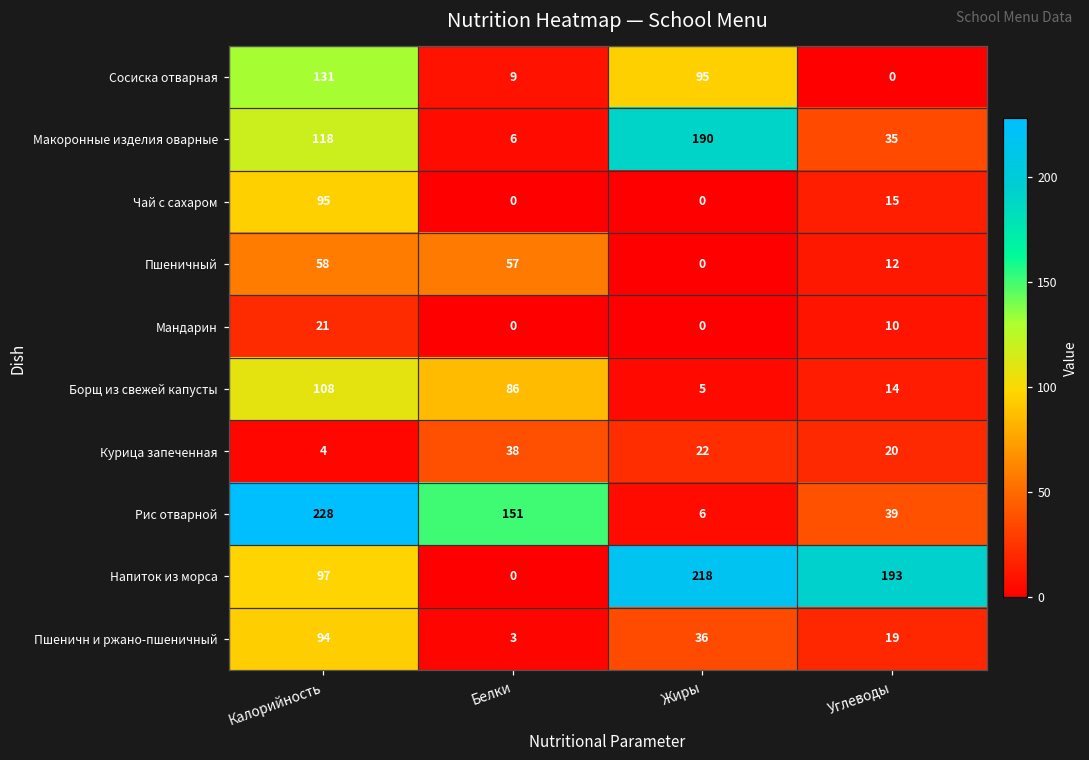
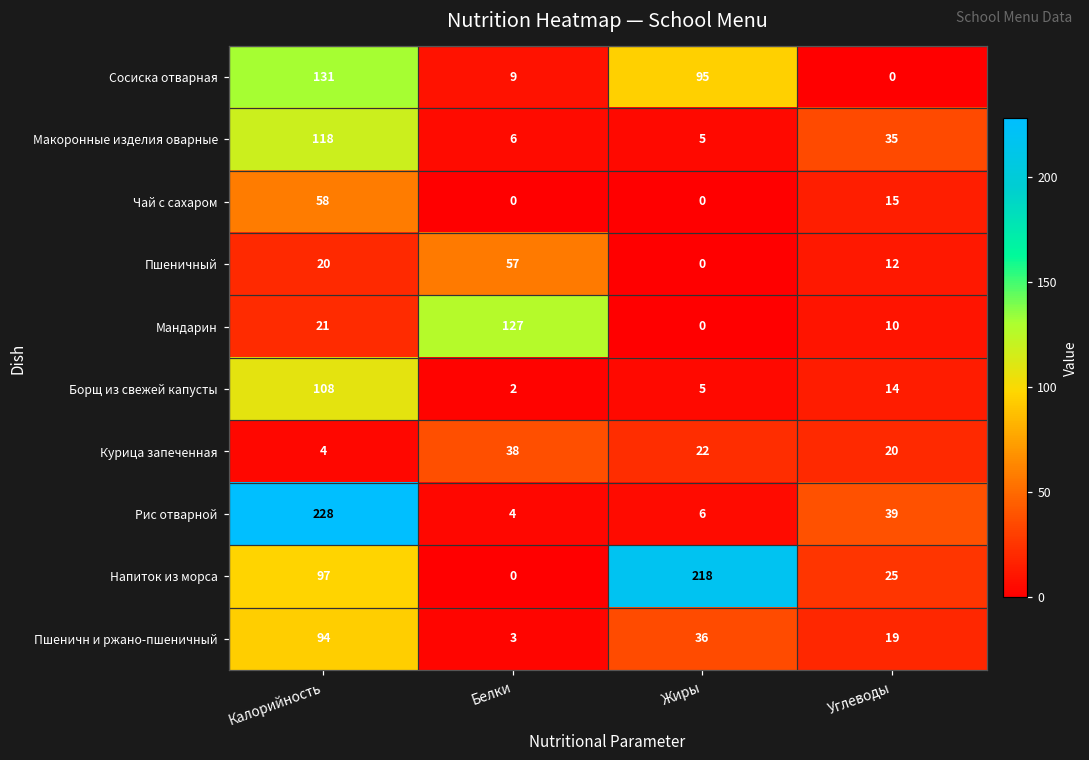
Макоронные изделия оварные, Жиры: 190 -> 5
Чай с сахаром, Калорийность: 95 -> 58
Пшеничный, Калорийность: 58 -> 20
Мандарин, Белки: 0 -> 127
Борщ из свежей капусты, Белки: 86 -> 2
Рис отварной, Белки: 151 -> 4
Напиток из морса, Углеводы: 193 -> 25
